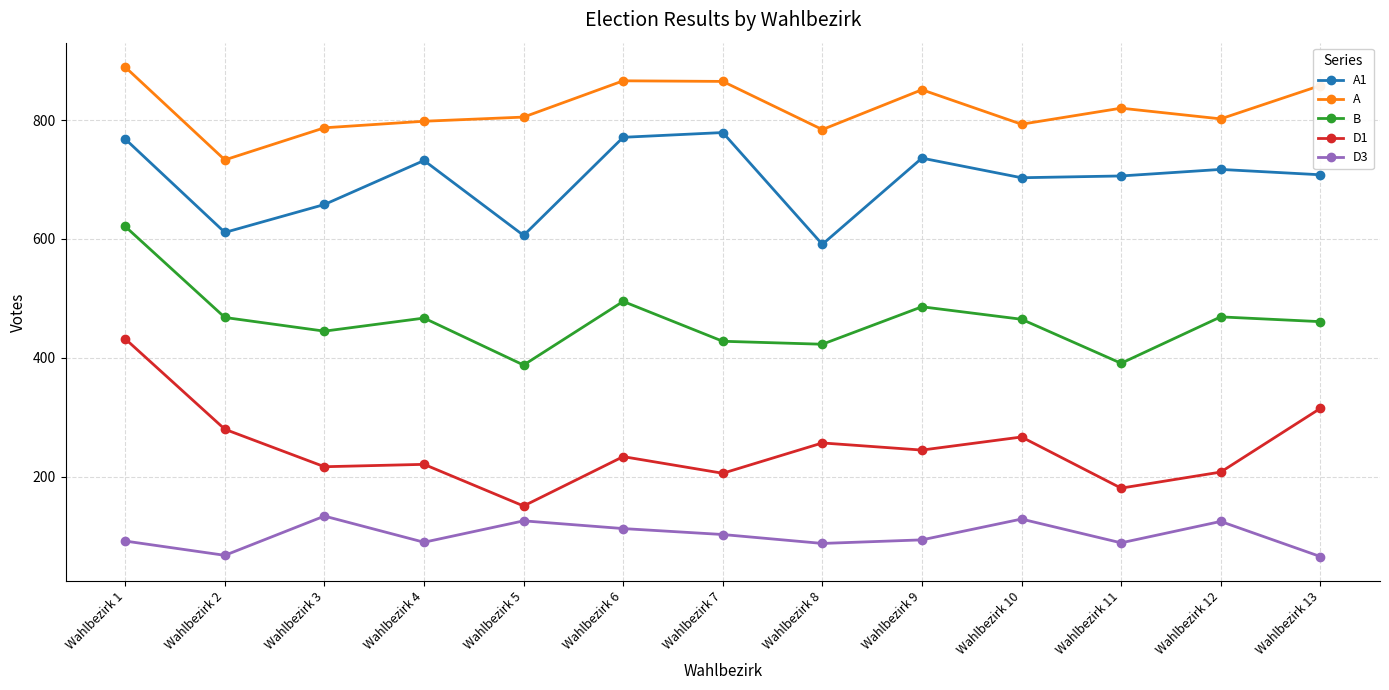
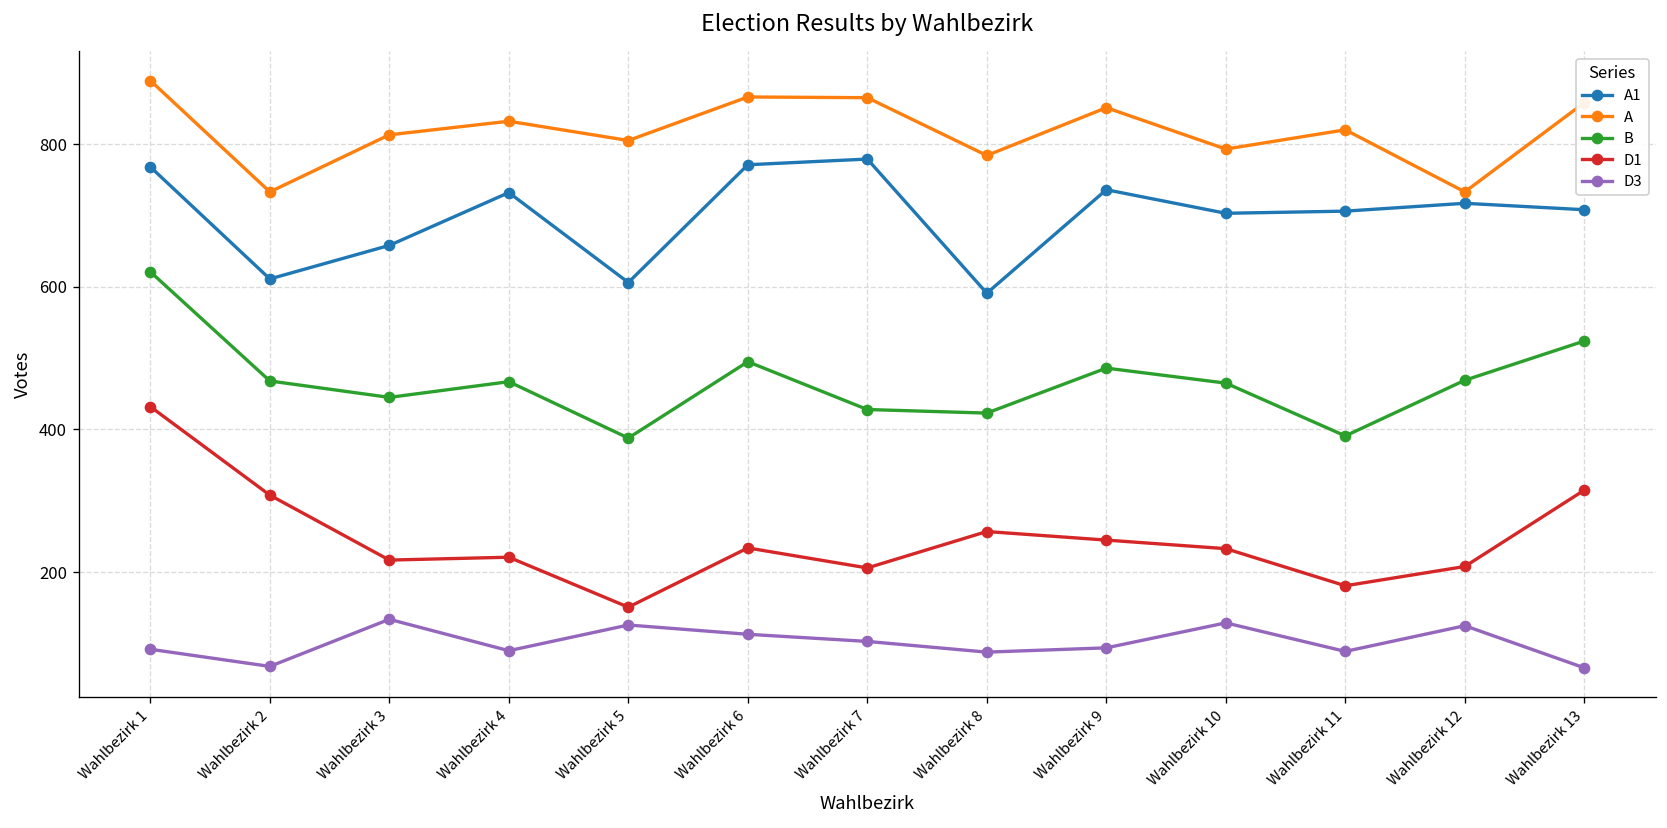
D1, Wahlbezirk 2: 280 -> 310
A, Wahlbezirk 3: 790 -> 810
A, Wahlbezirk 4: 800 -> 830
D1, Wahlbezirk 10: 270 -> 230
A, Wahlbezirk 12: 800 -> 730
B, Wahlbezirk 13: 460 -> 520
